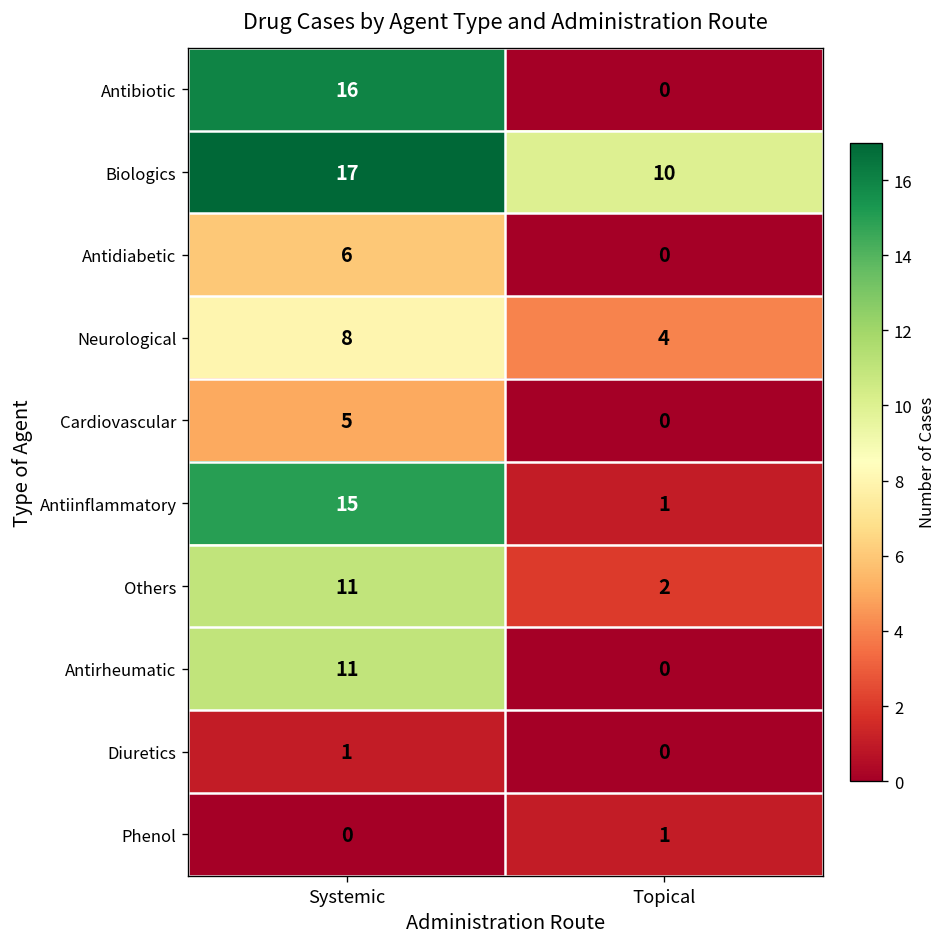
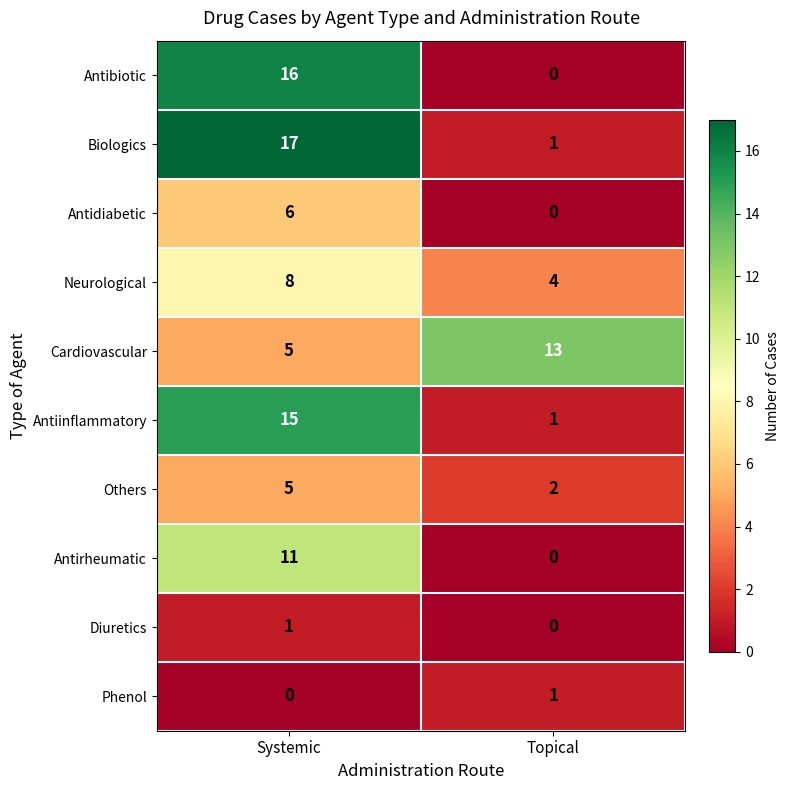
Biologics, Topical: 10 -> 1
Cardiovascular, Topical: 0 -> 13
Others, Systemic: 11 -> 5
